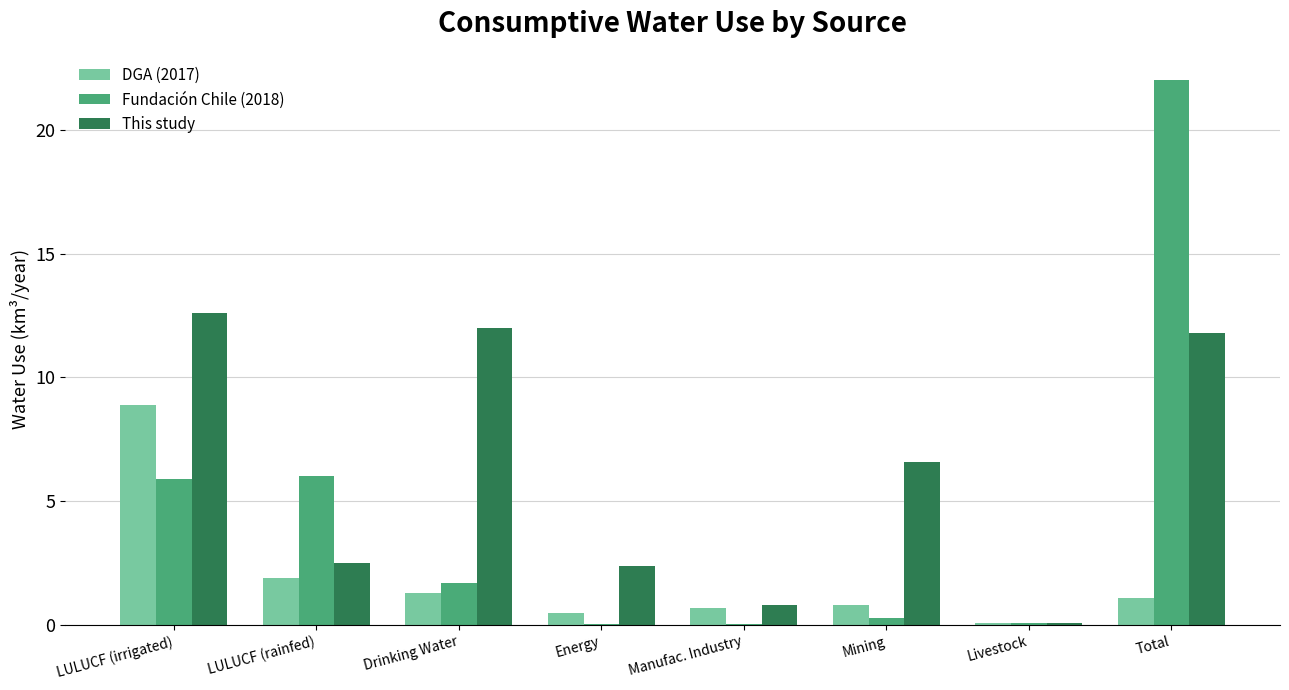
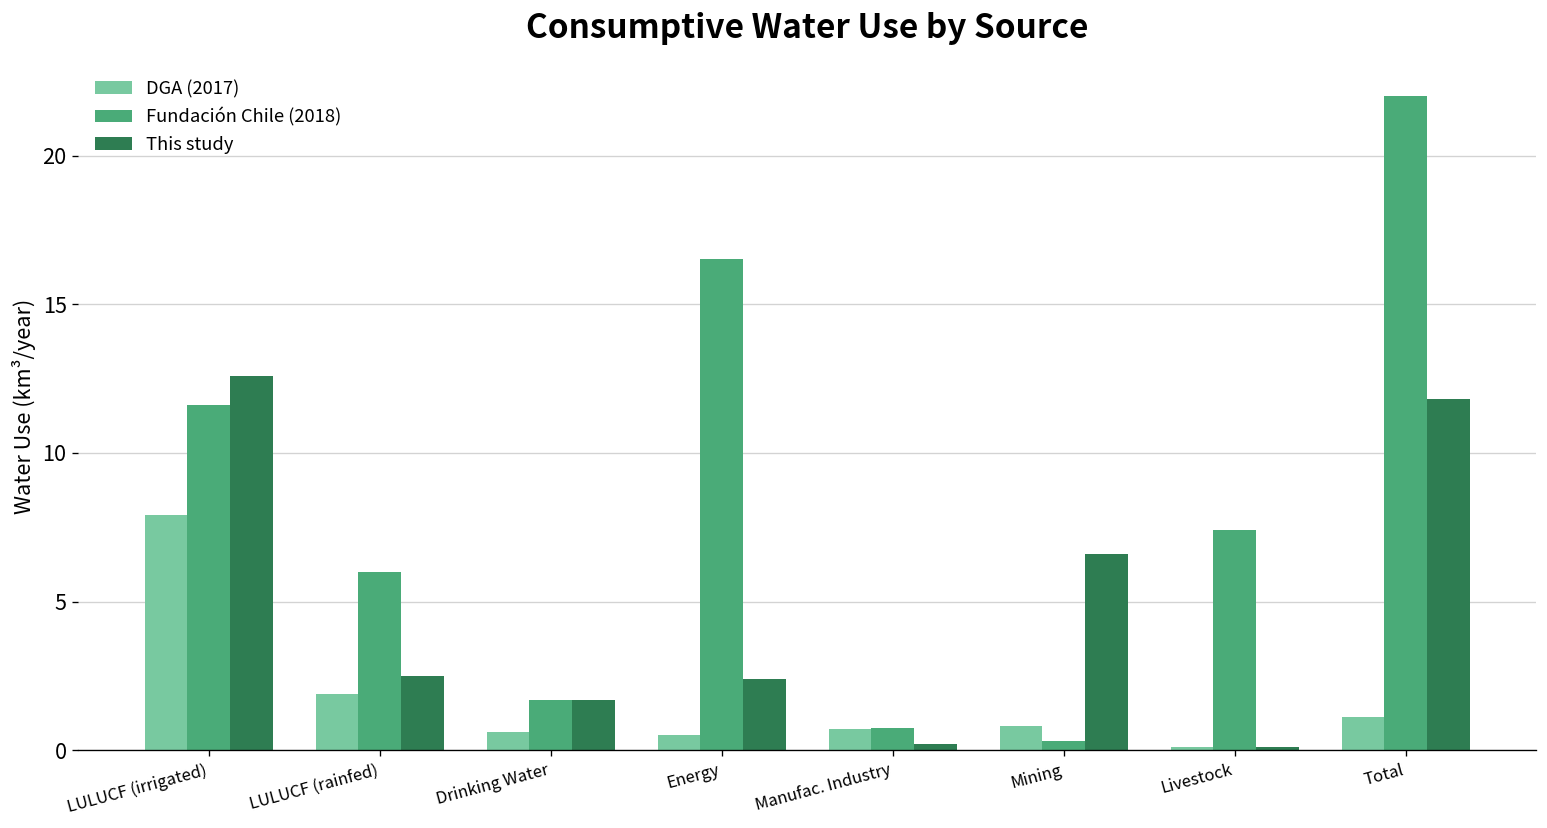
DGA (2017), LULUCF (irrigated): 8.9 -> 7.9
Fundación Chile (2018), LULUCF (irrigated): 5.9 -> 11.6
DGA (2017), Drinking Water: 1.3 -> 0.6
This study, Drinking Water: 12.0 -> 1.7
Fundación Chile (2018), Energy: 0.0 -> 16.5
Fundación Chile (2018), Manufac. Industry: 0.0 -> 0.7
This study, Manufac. Industry: 0.8 -> 0.2
Fundación Chile (2018), Livestock: 0.1 -> 7.4
